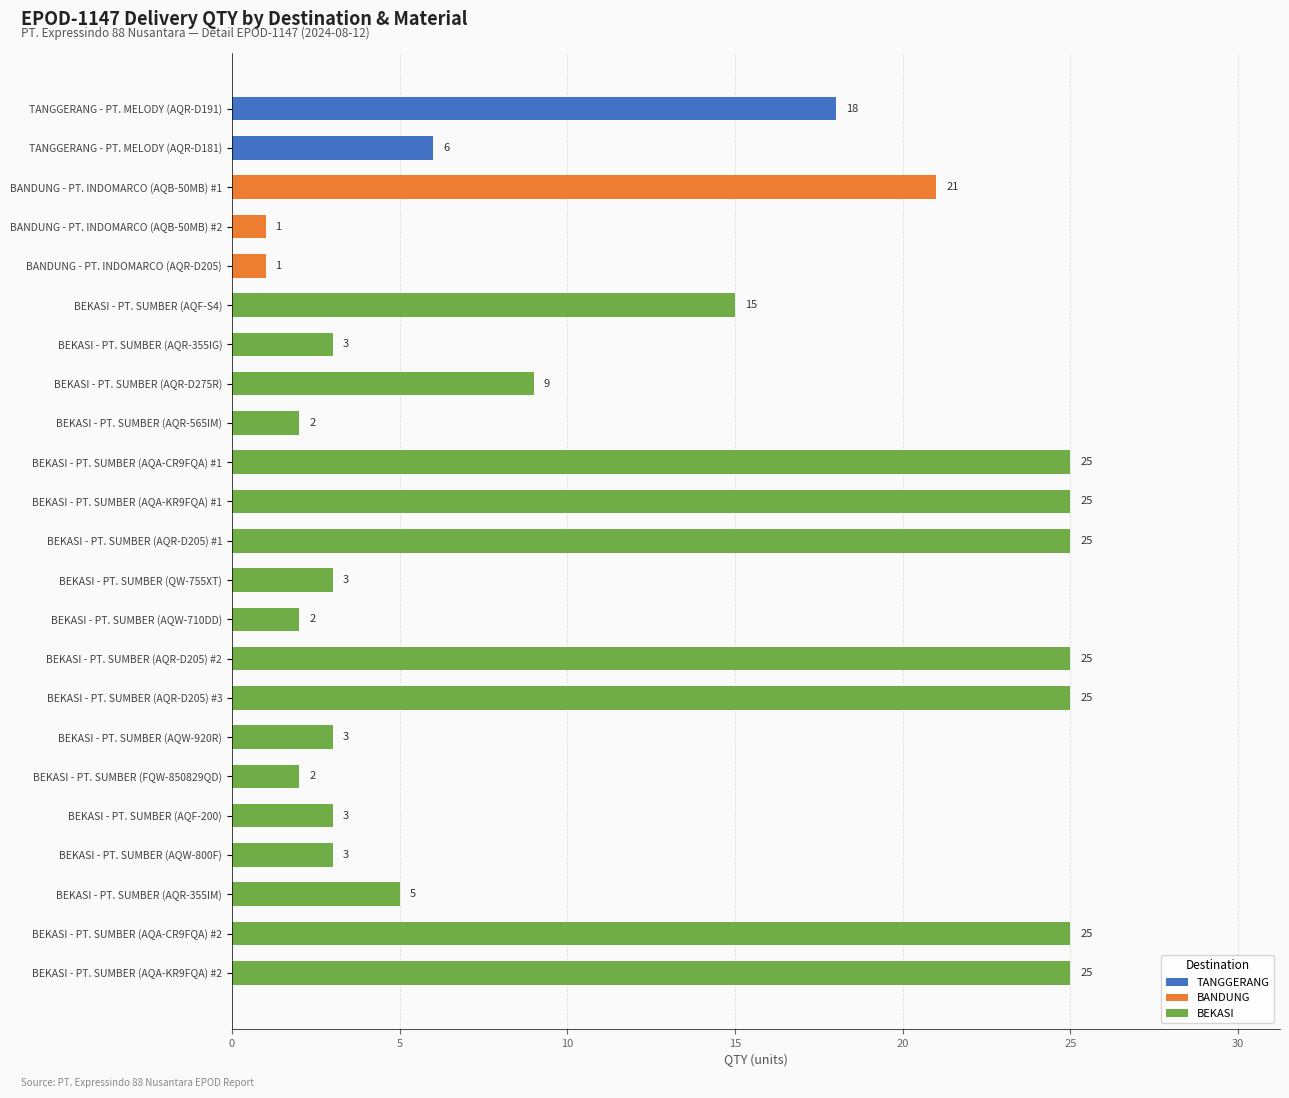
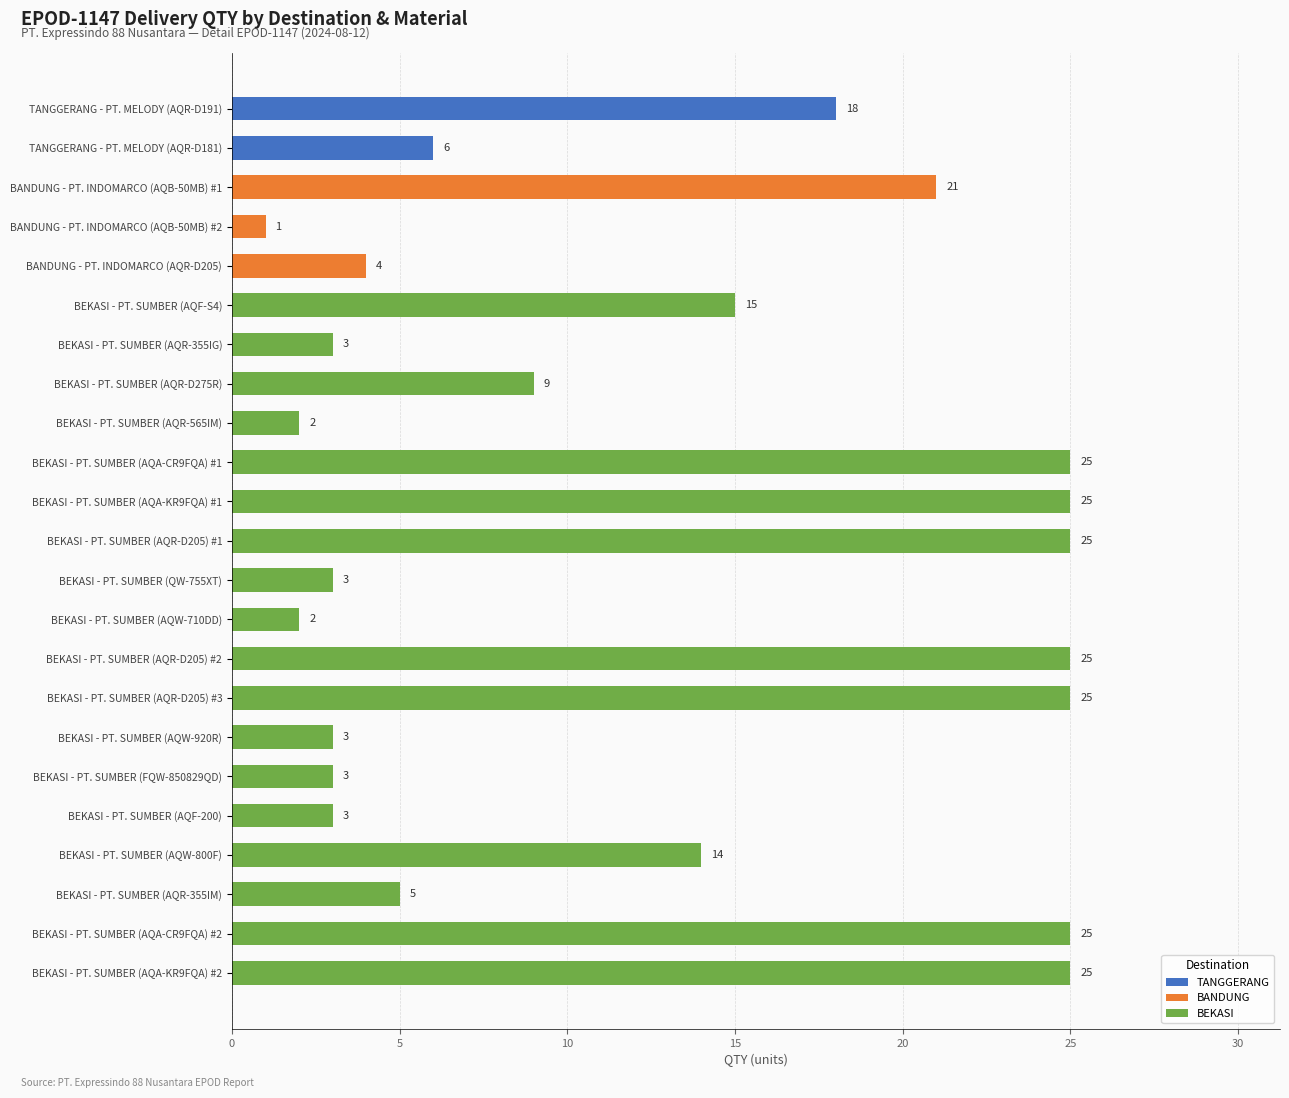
BANDUNG - PT. INDOMARCO (AQR-D205): 1 -> 4
BEKASI - PT. SUMBER (FQW-850829QD): 2 -> 3
BEKASI - PT. SUMBER (AQW-800F): 3 -> 14
